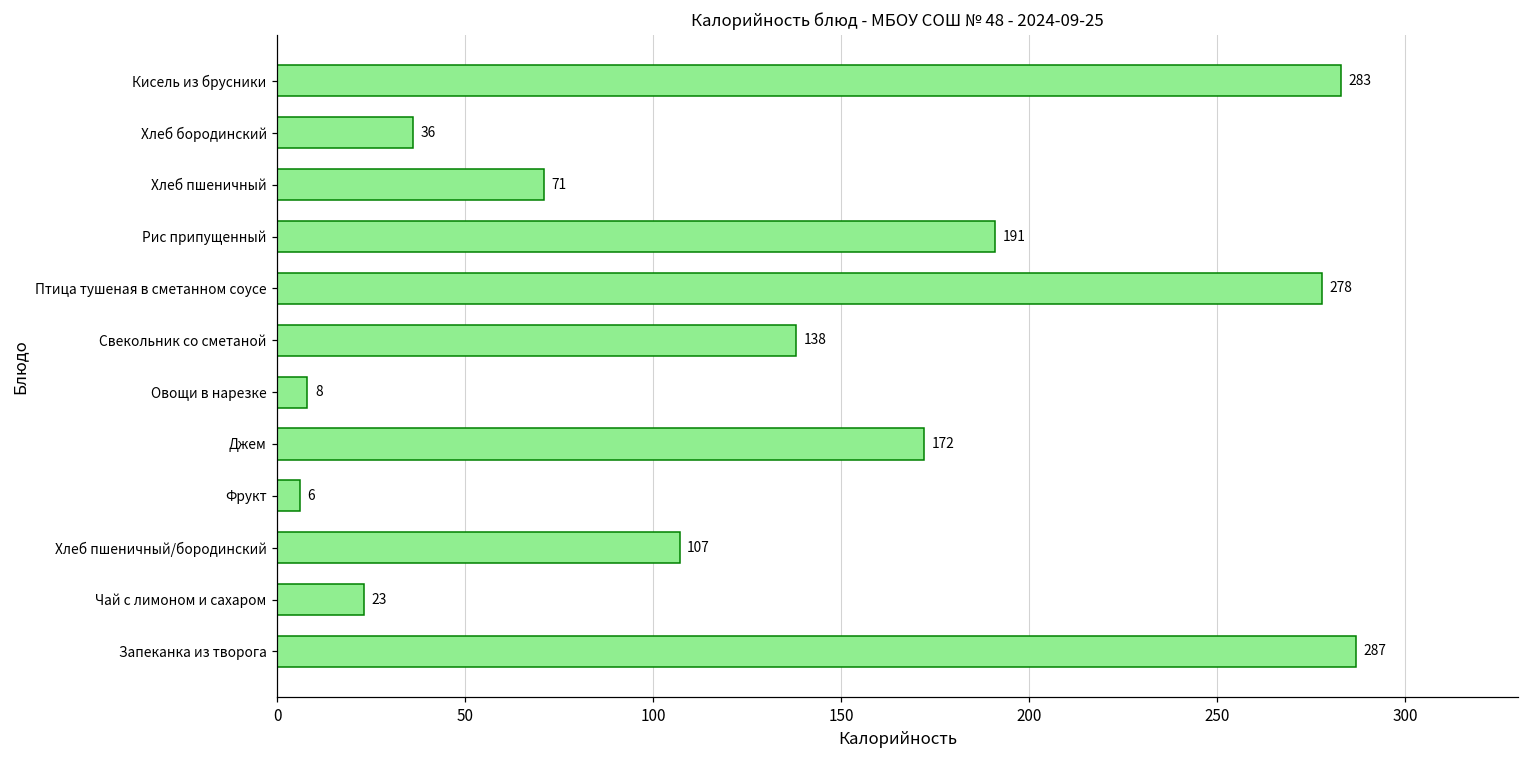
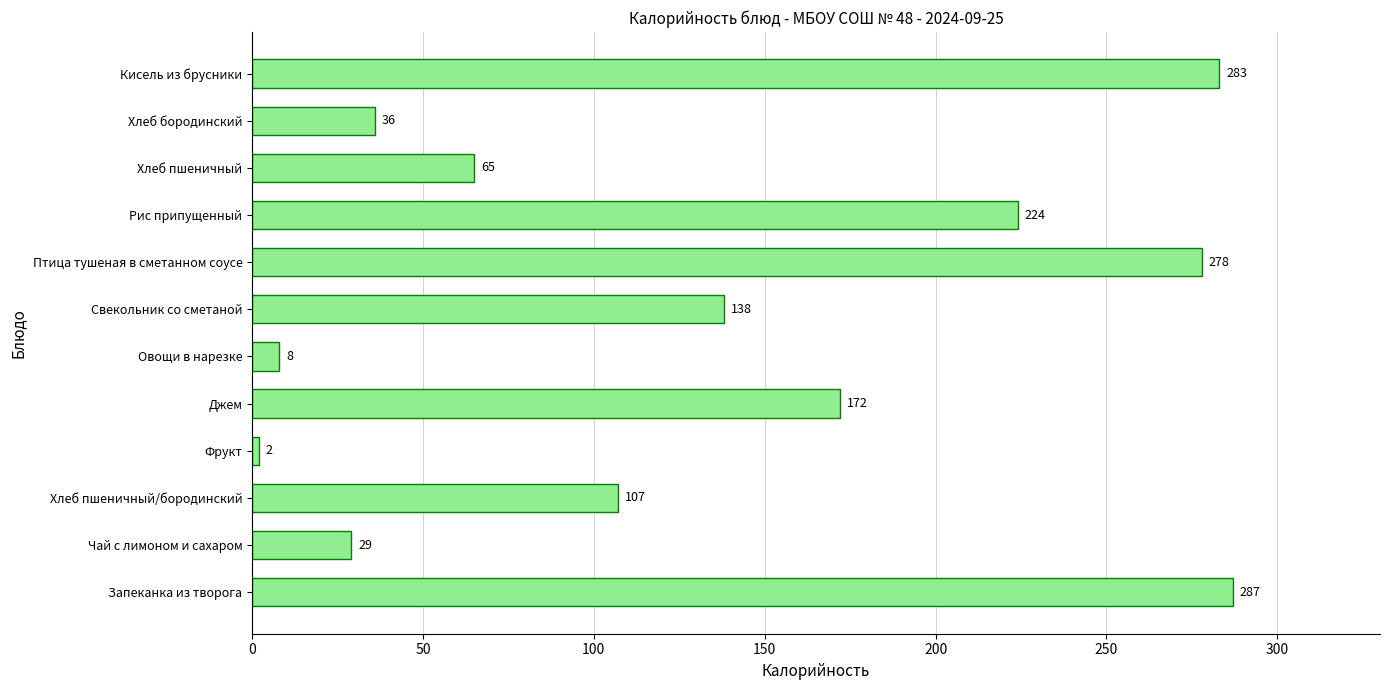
Хлеб пшеничный: 71 -> 65
Рис припущенный: 191 -> 224
Фрукт: 6 -> 2
Чай с лимоном и сахаром: 23 -> 29
